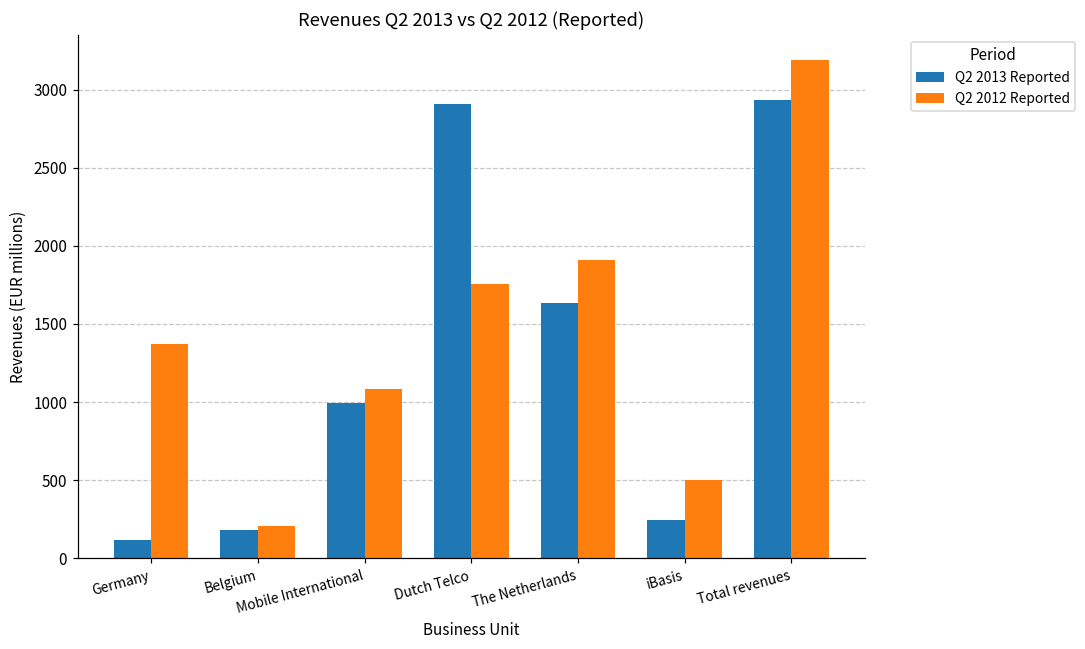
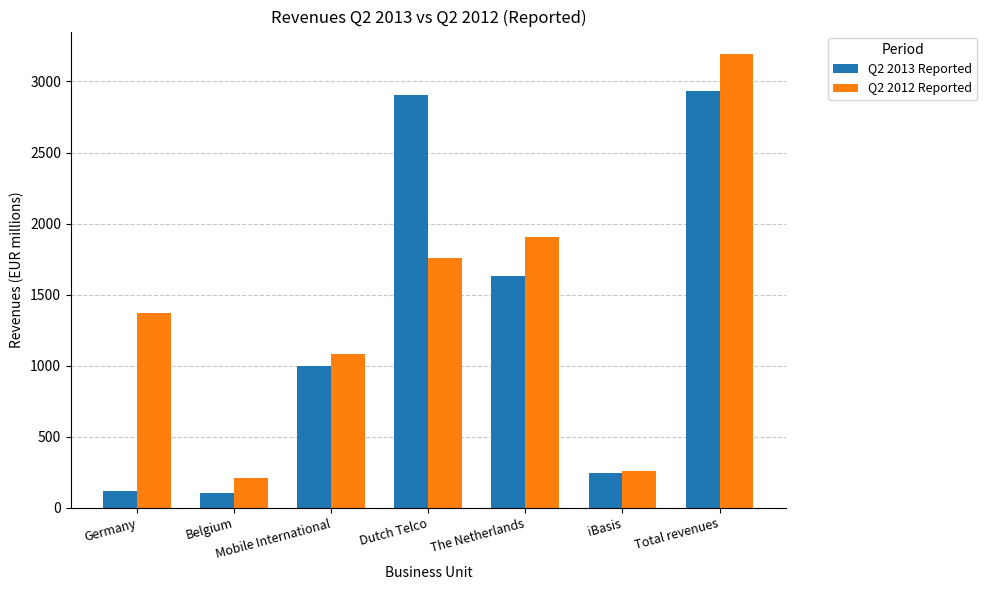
Q2 2013 Reported, Belgium: 180 -> 100
Q2 2012 Reported, iBasis: 500 -> 260
